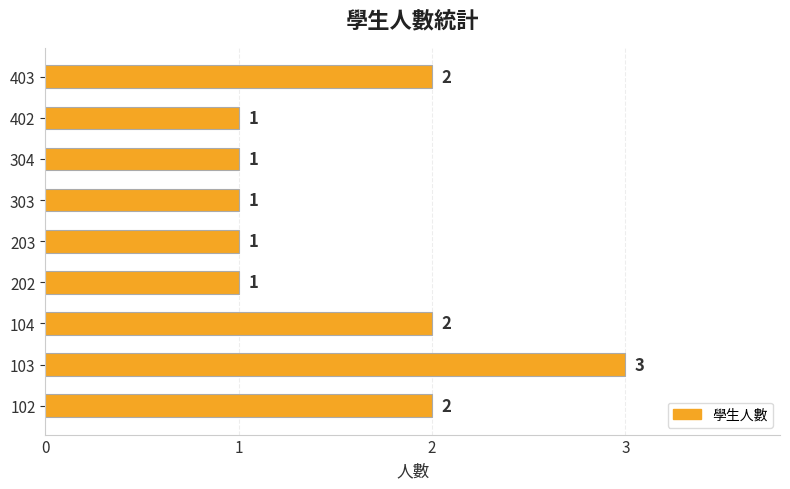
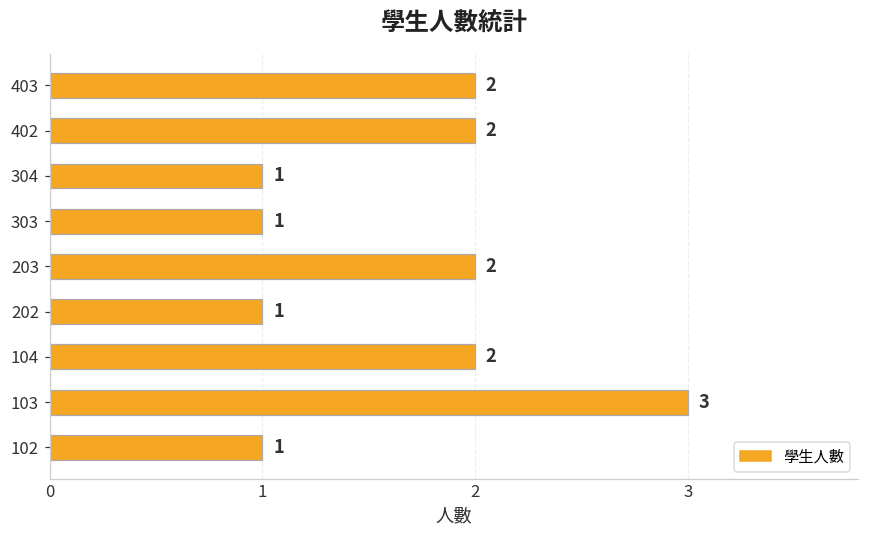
402: 1 -> 2
203: 1 -> 2
102: 2 -> 1
